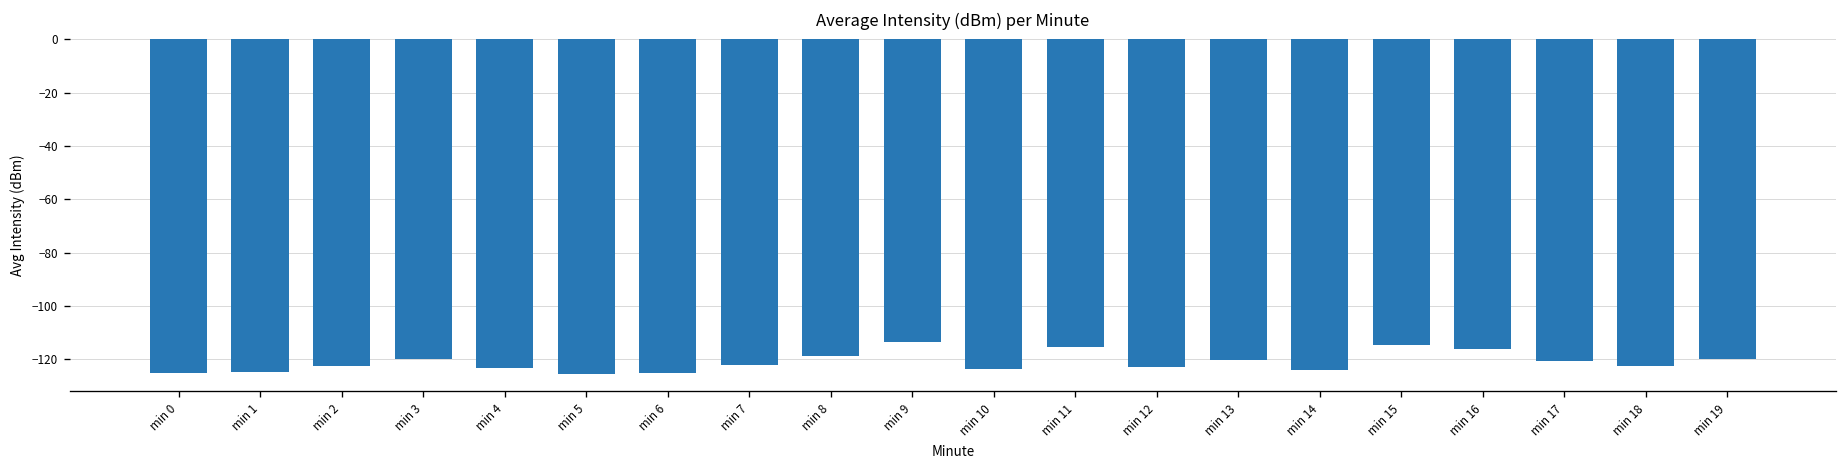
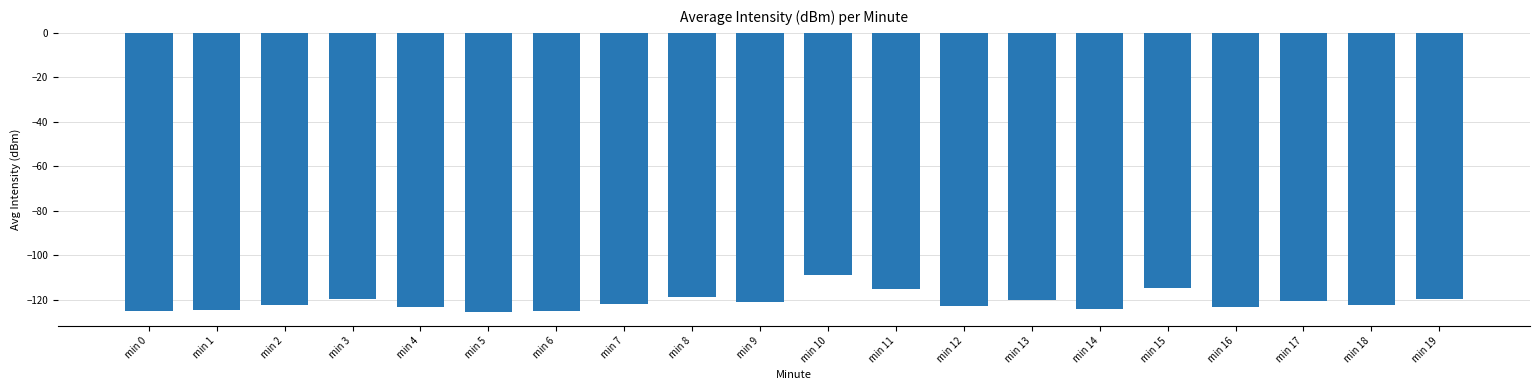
min 9: -113 -> -121
min 10: -124 -> -109
min 16: -116 -> -124
